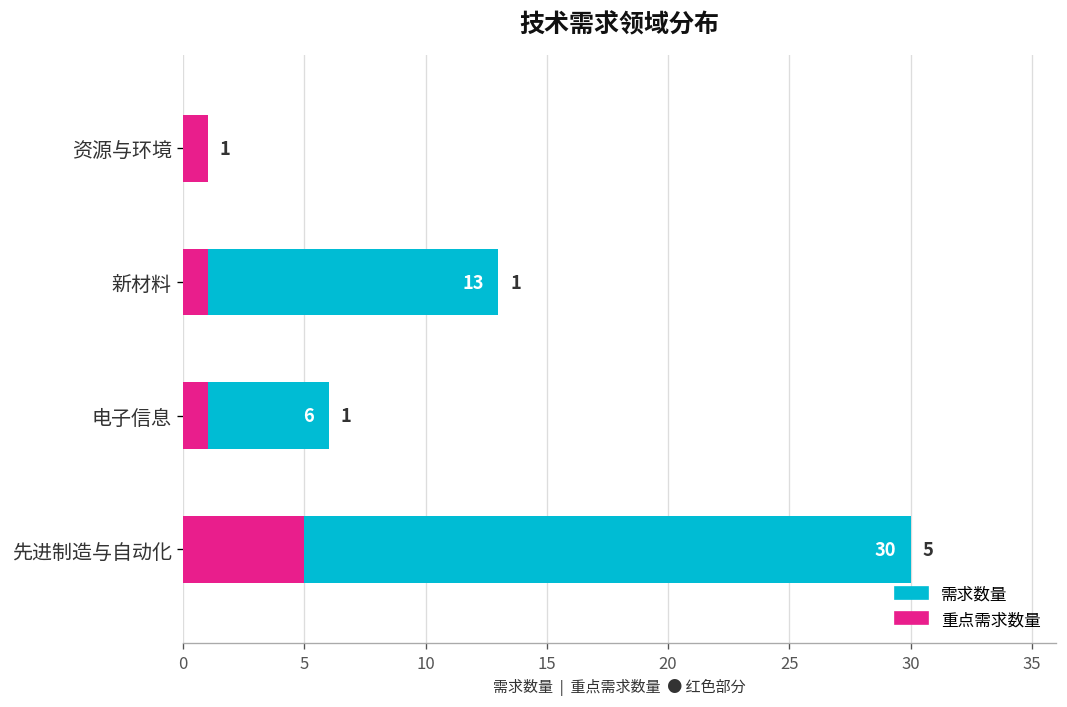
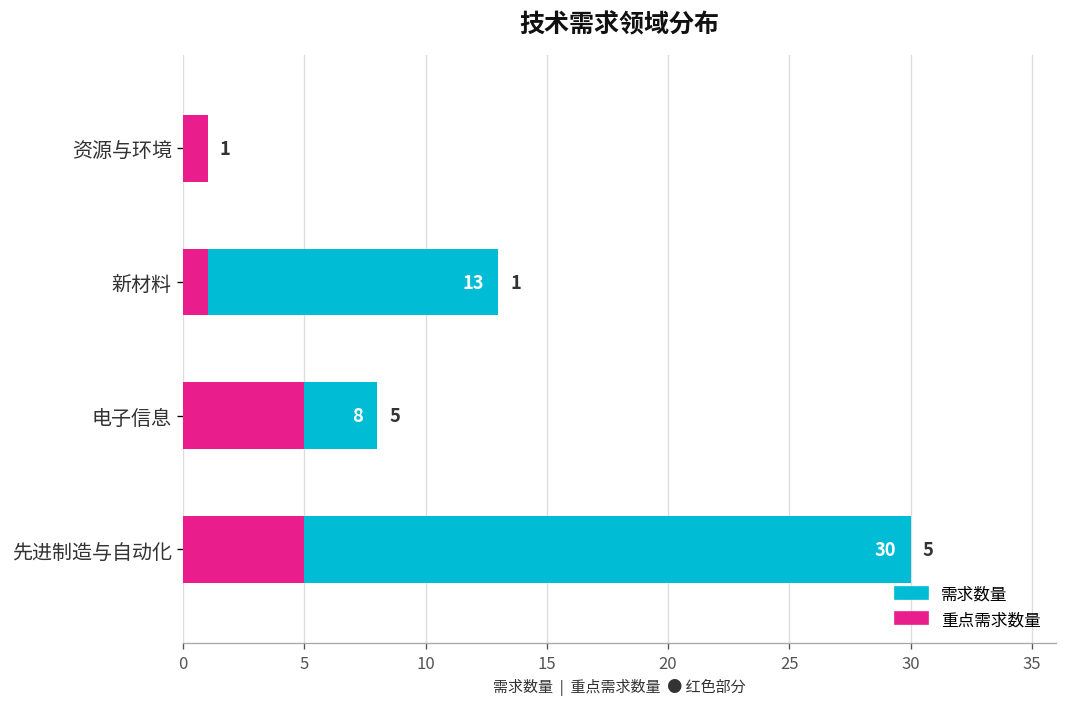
需求数量, 电子信息: 6 -> 8
重点需求数量, 电子信息: 1 -> 5
